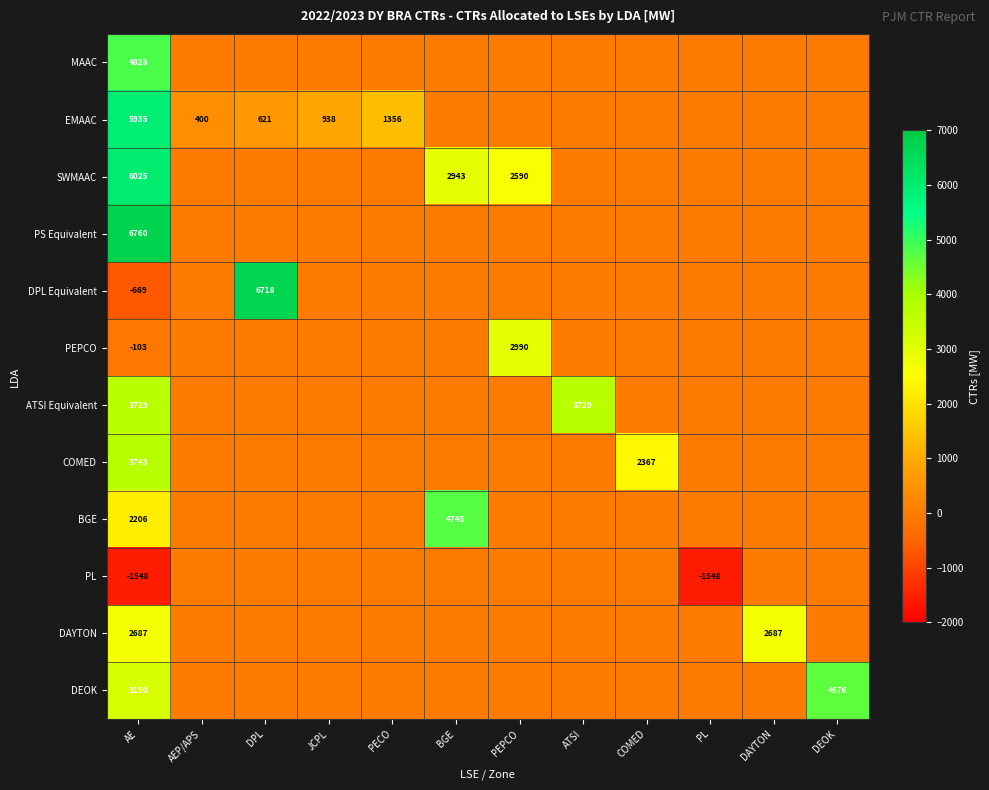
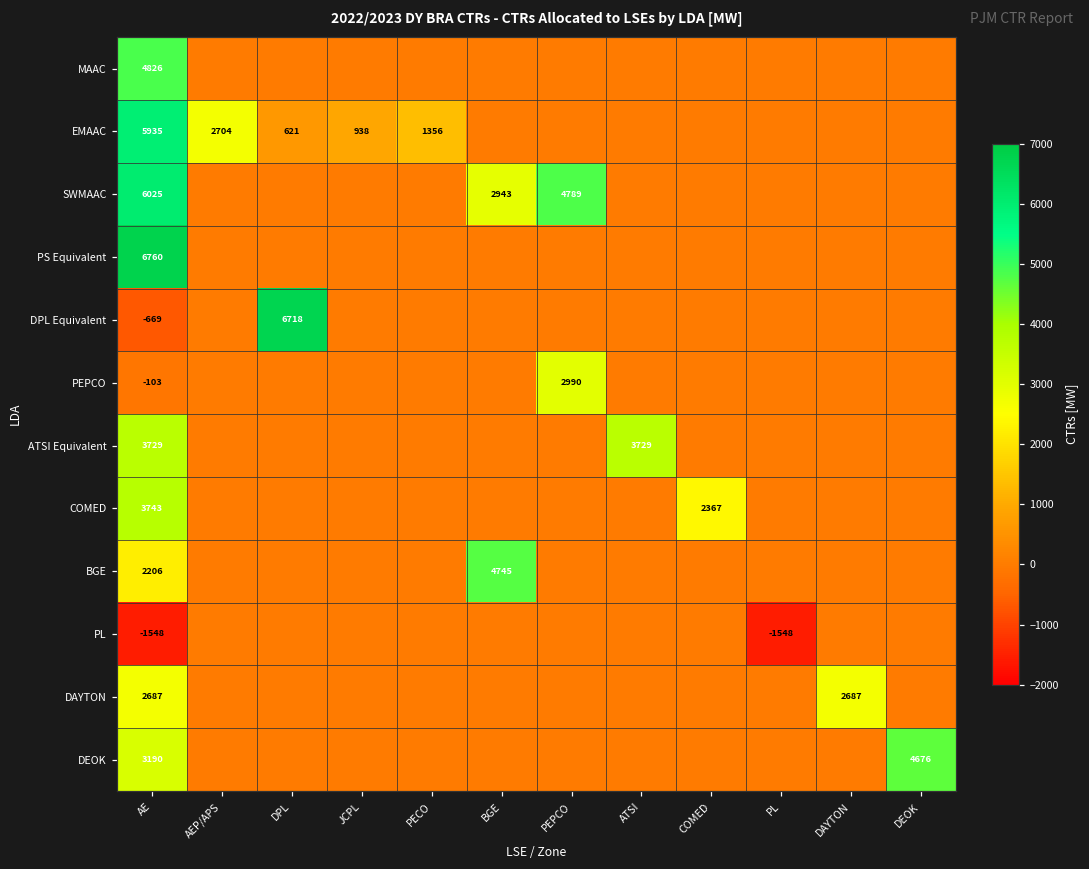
EMAAC, AEP/APS: 400 -> 2704
SWMAAC, PEPCO: 2590 -> 4789
